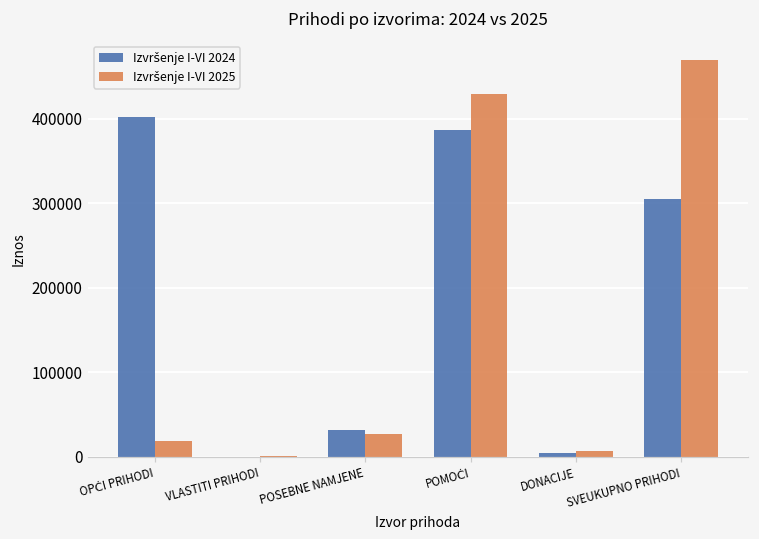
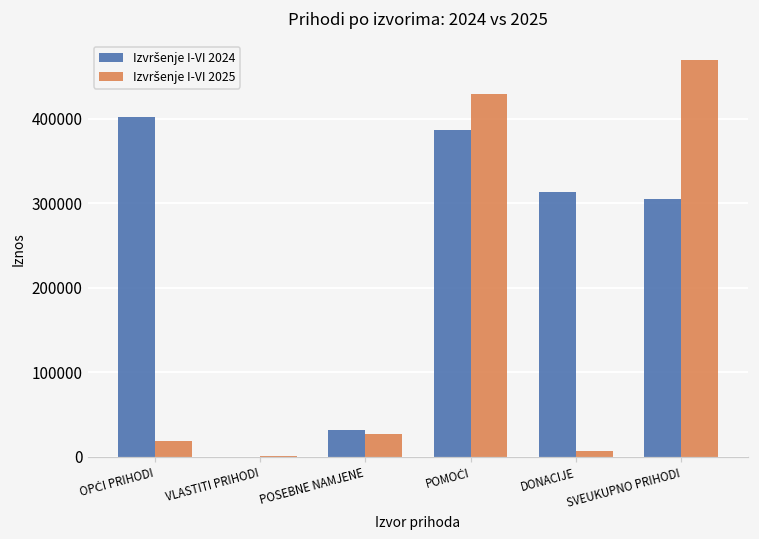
Izvršenje I-VI 2024, DONACIJE: 10000 -> 310000
